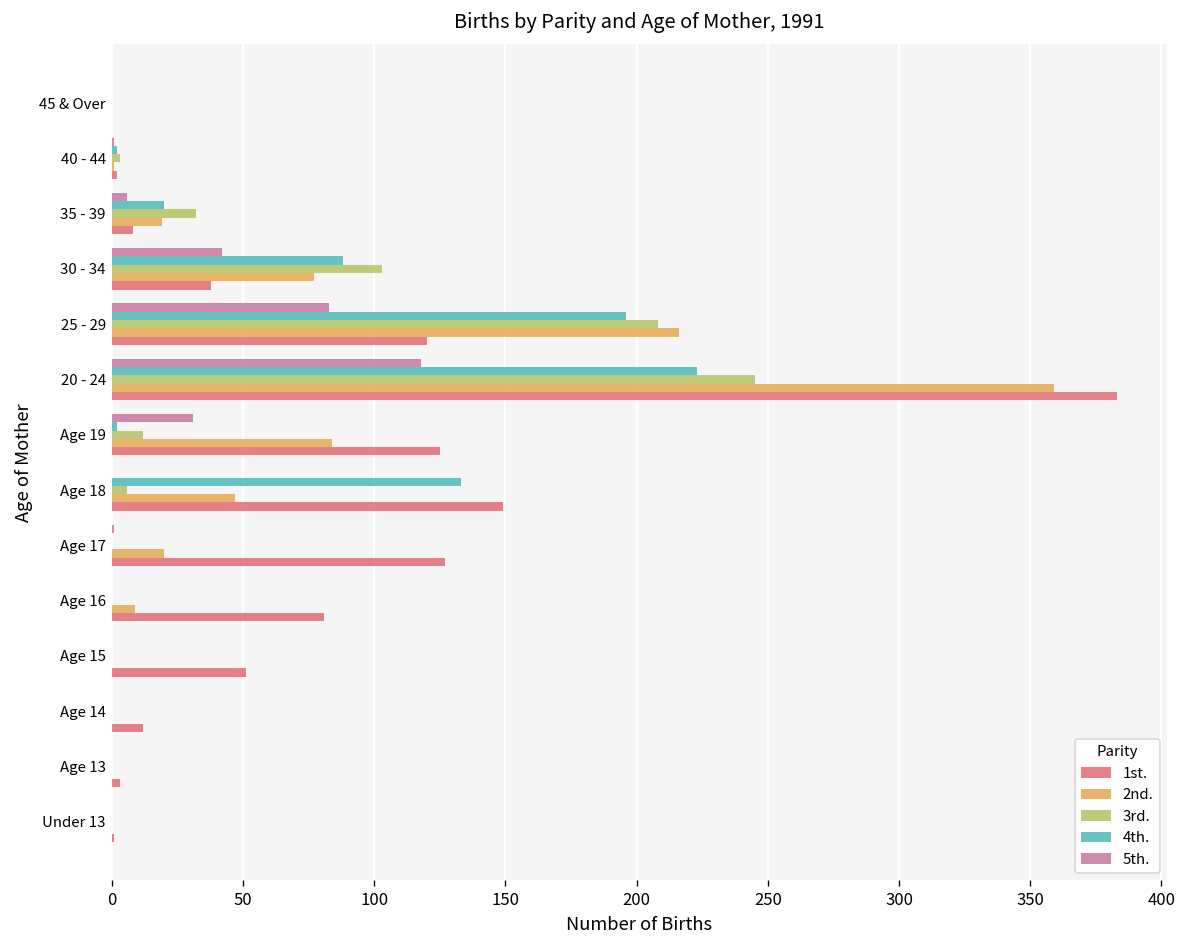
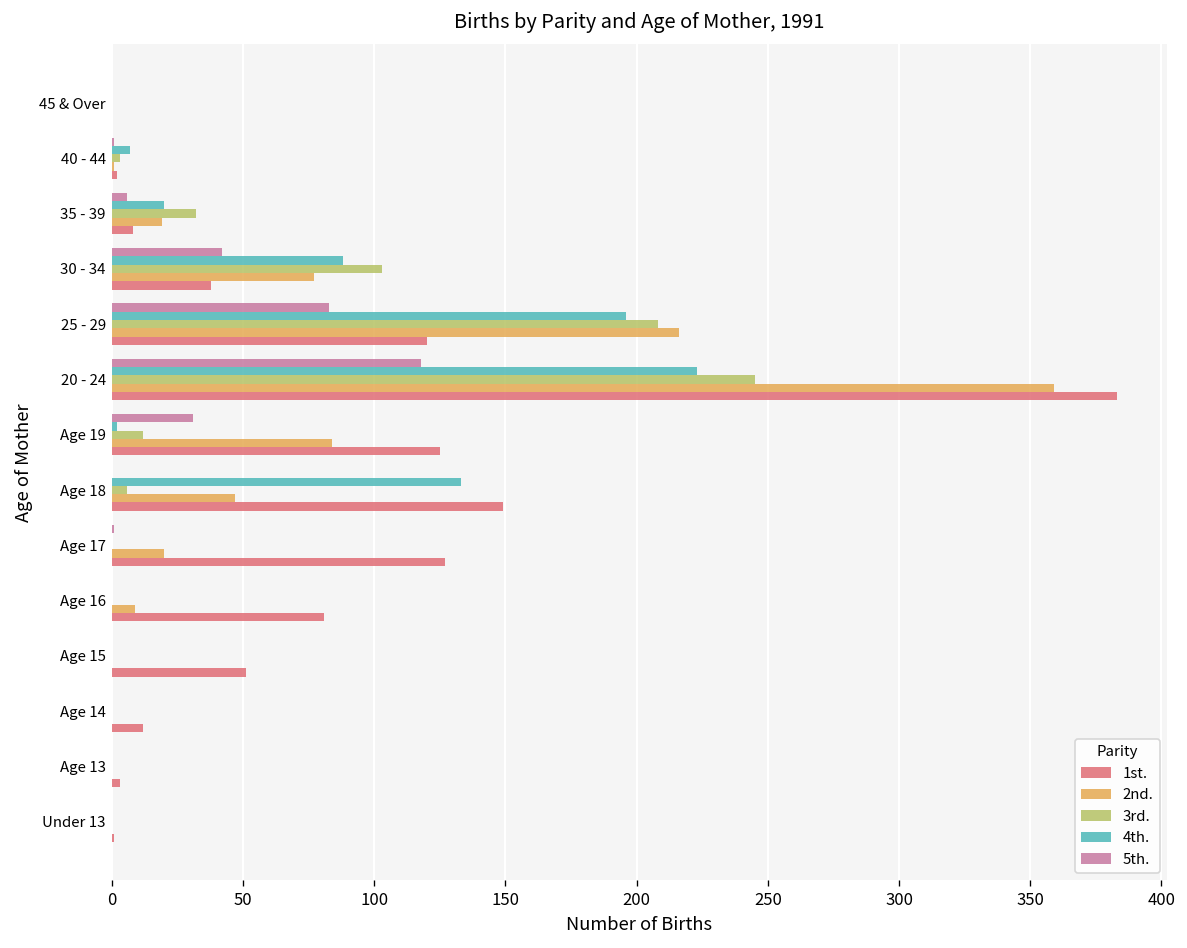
4th., 40 - 44: 2 -> 7
